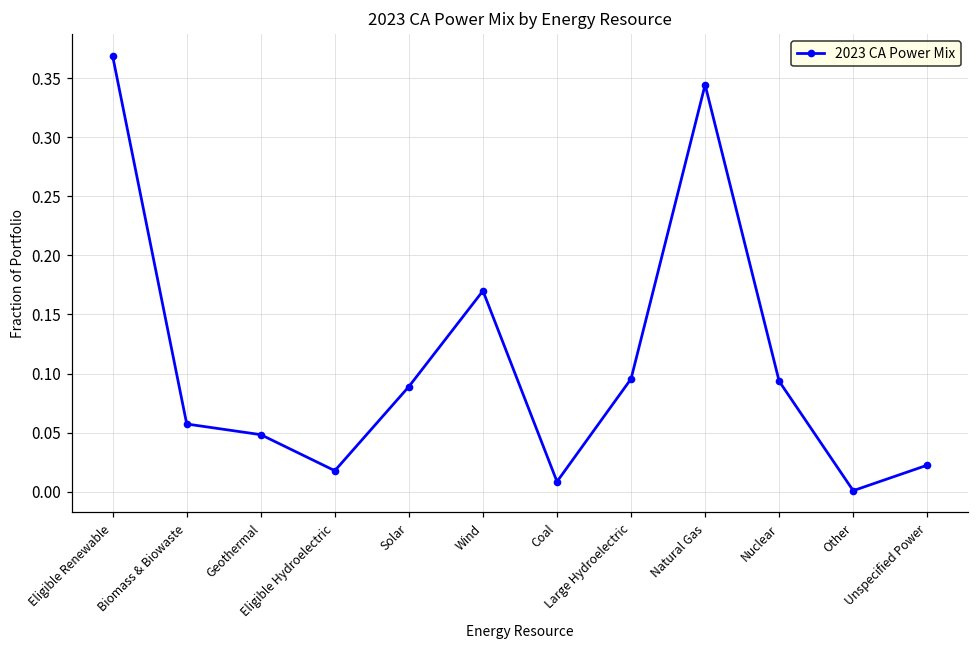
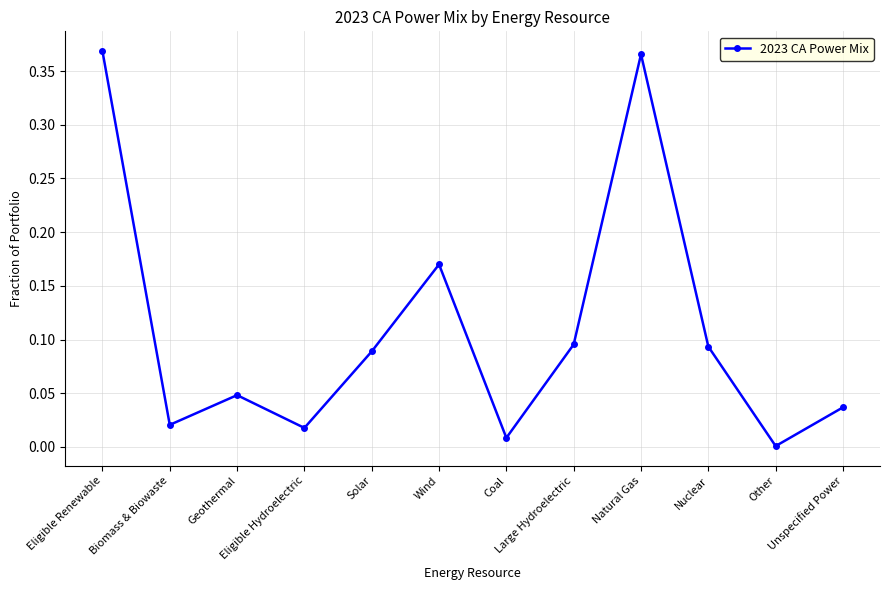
Biomass & Biowaste: 0.057 -> 0.021
Natural Gas: 0.344 -> 0.366
Unspecified Power: 0.022 -> 0.037
